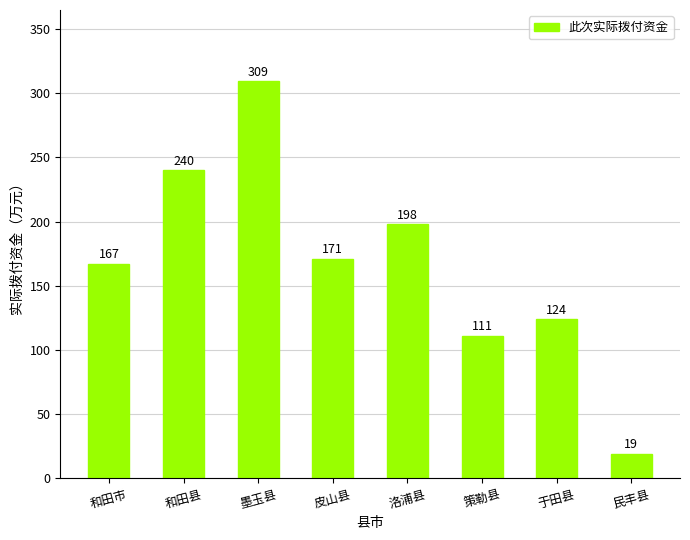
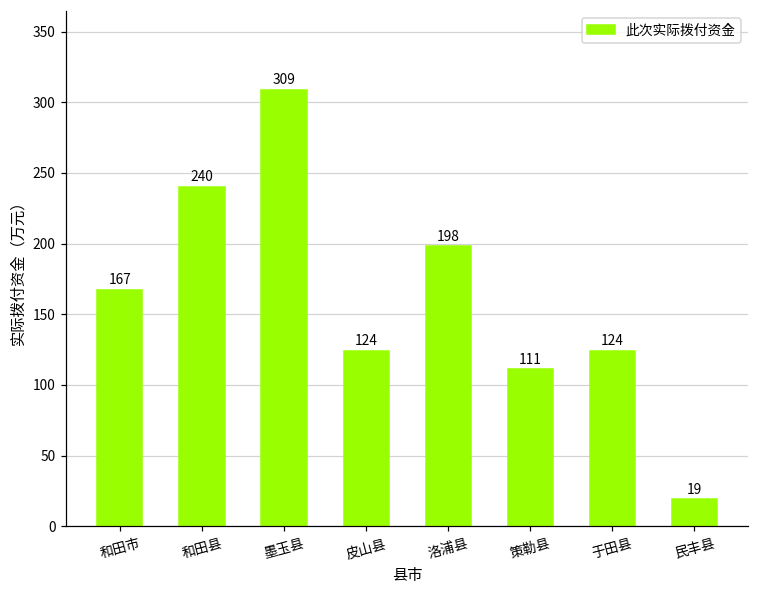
皮山县: 171 -> 124
